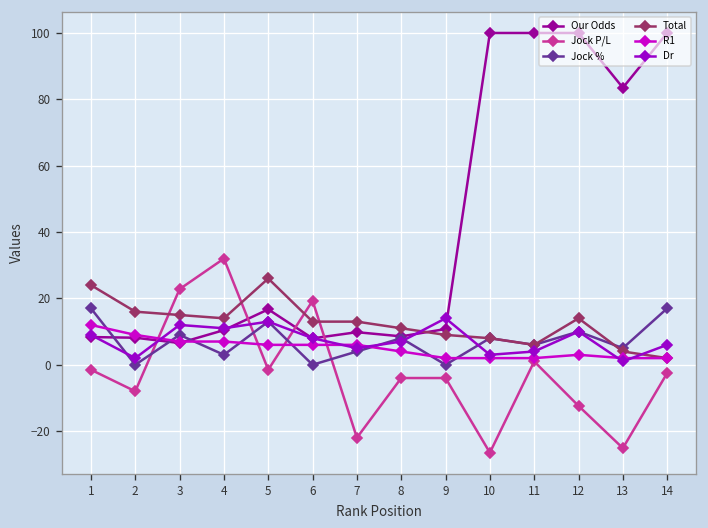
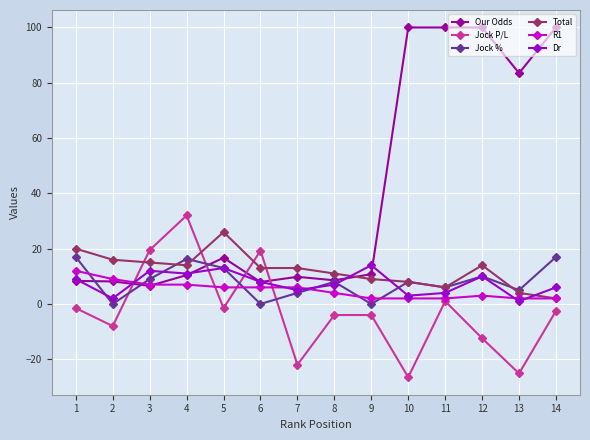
Total, 1: 24 -> 20
Jock P/L, 3: 23 -> 20
Jock %, 4: 3 -> 16
